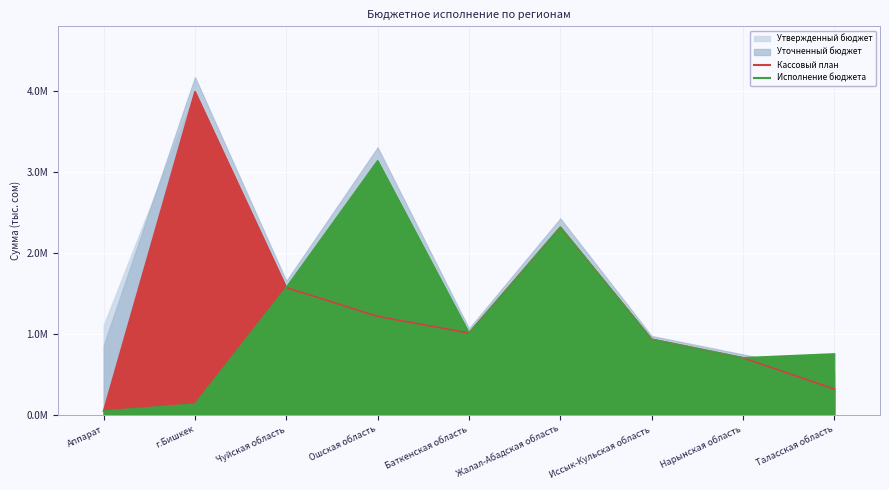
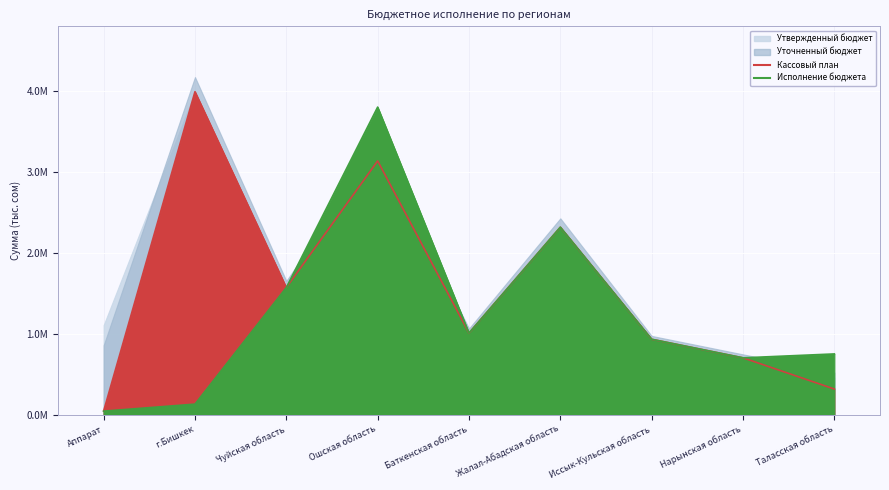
Кассовый план, Ошская область: 1200000 -> 3100000
Исполнение бюджета, Ошская область: 3100000 -> 3800000
